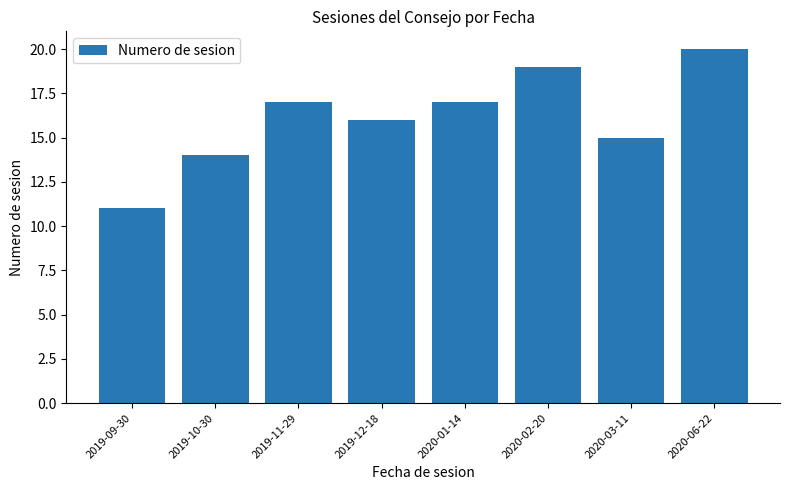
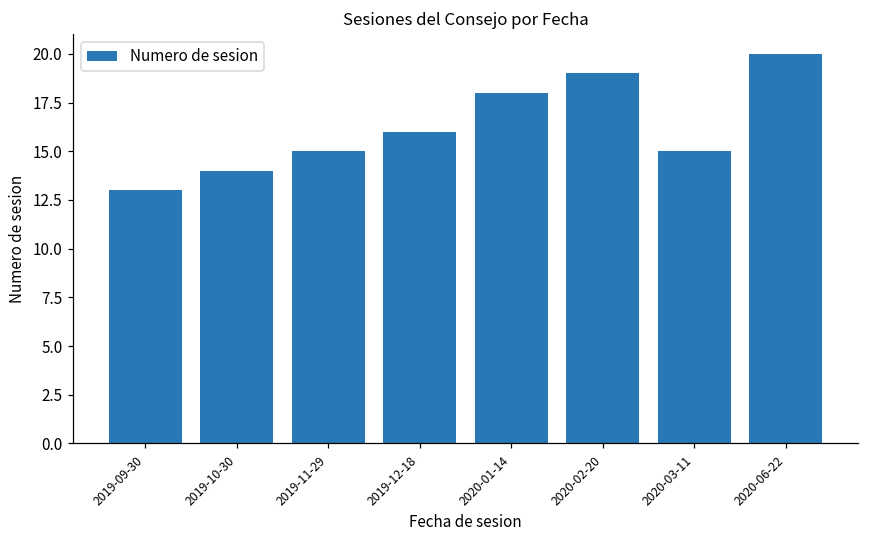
2019-09-30: 11 -> 13
2019-11-29: 17 -> 15
2020-01-14: 17 -> 18
